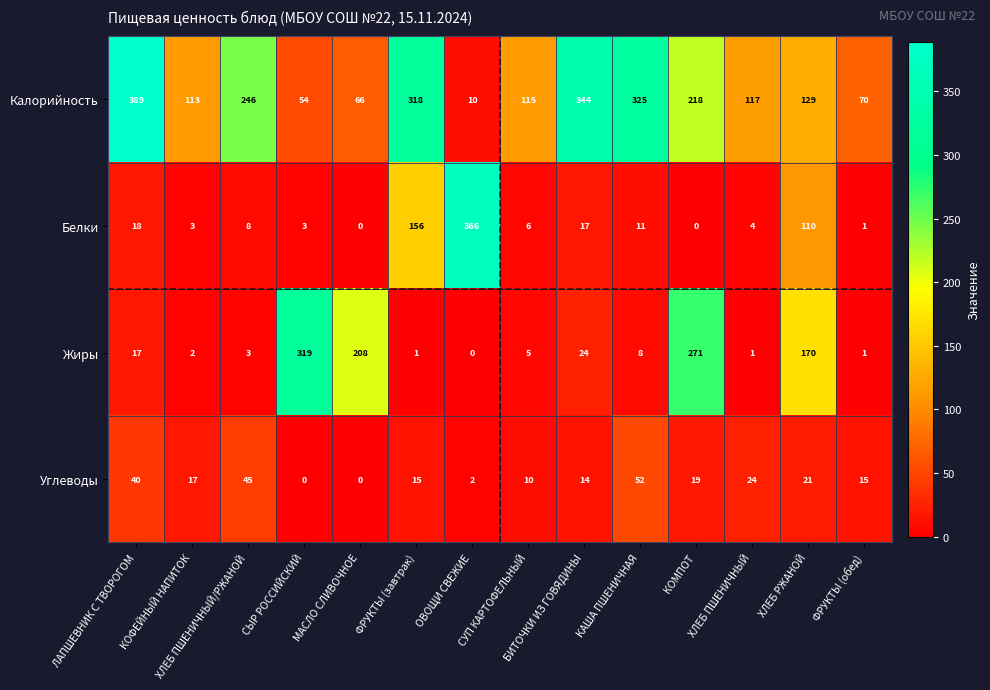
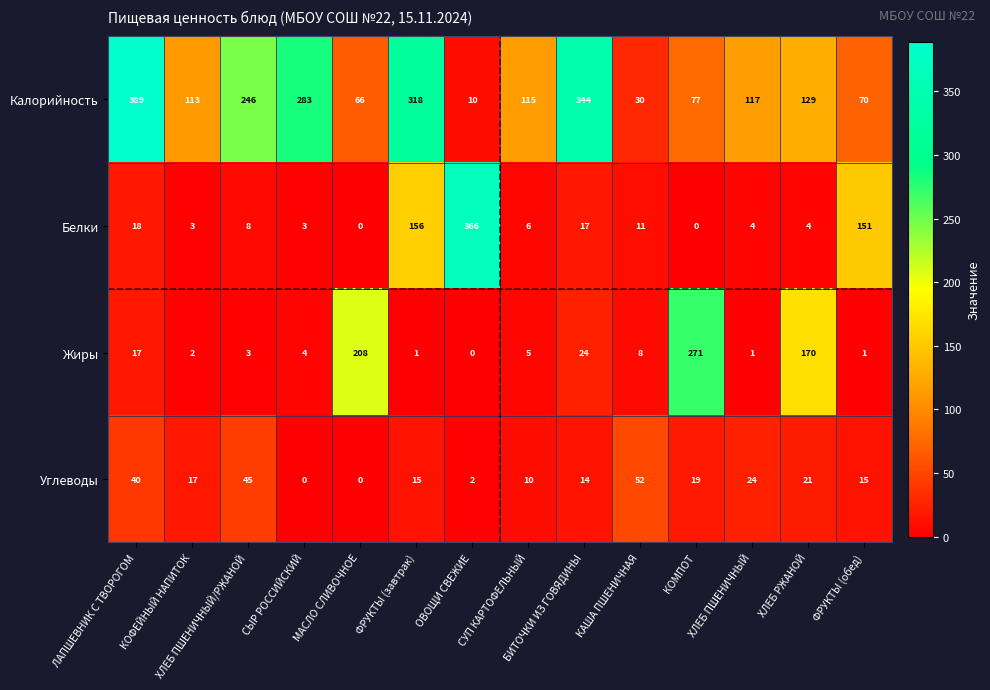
Калорийность, СЫР РОССИЙСКИЙ: 54 -> 283
Калорийность, КАША ПШЕНИЧНАЯ: 325 -> 30
Калорийность, КОМПОТ: 218 -> 77
Белки, ХЛЕБ РЖАНОЙ: 110 -> 4
Белки, ФРУКТЫ (обед): 1 -> 151
Жиры, СЫР РОССИЙСКИЙ: 319 -> 4
